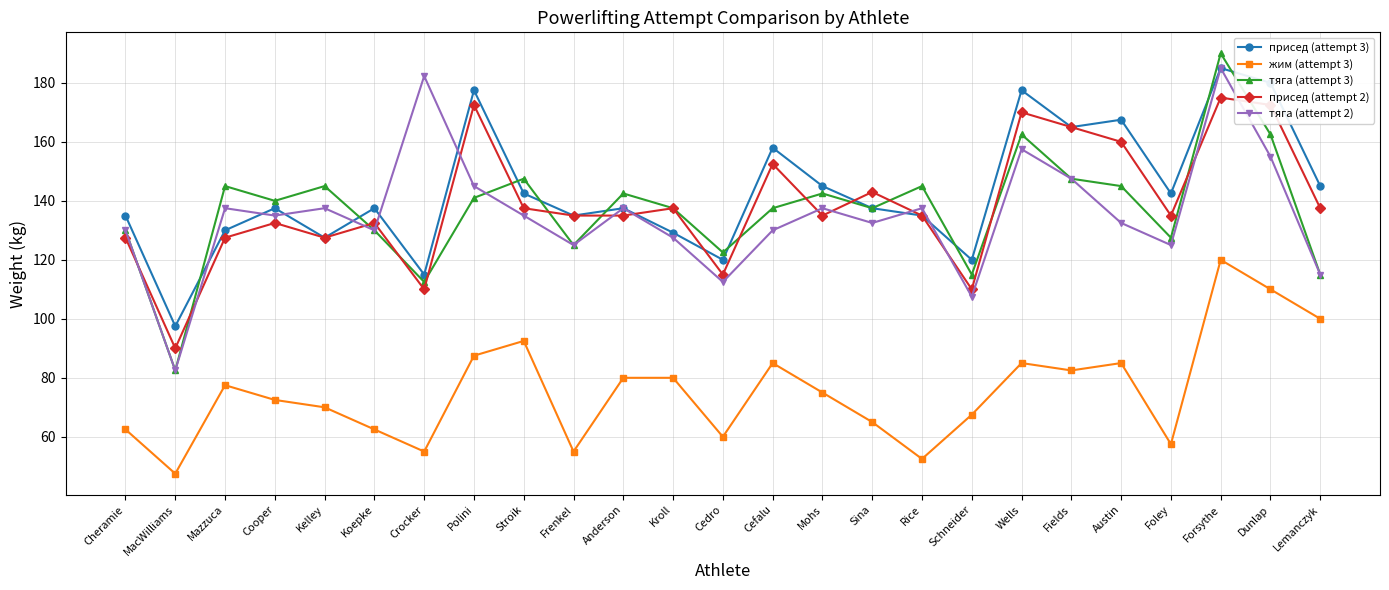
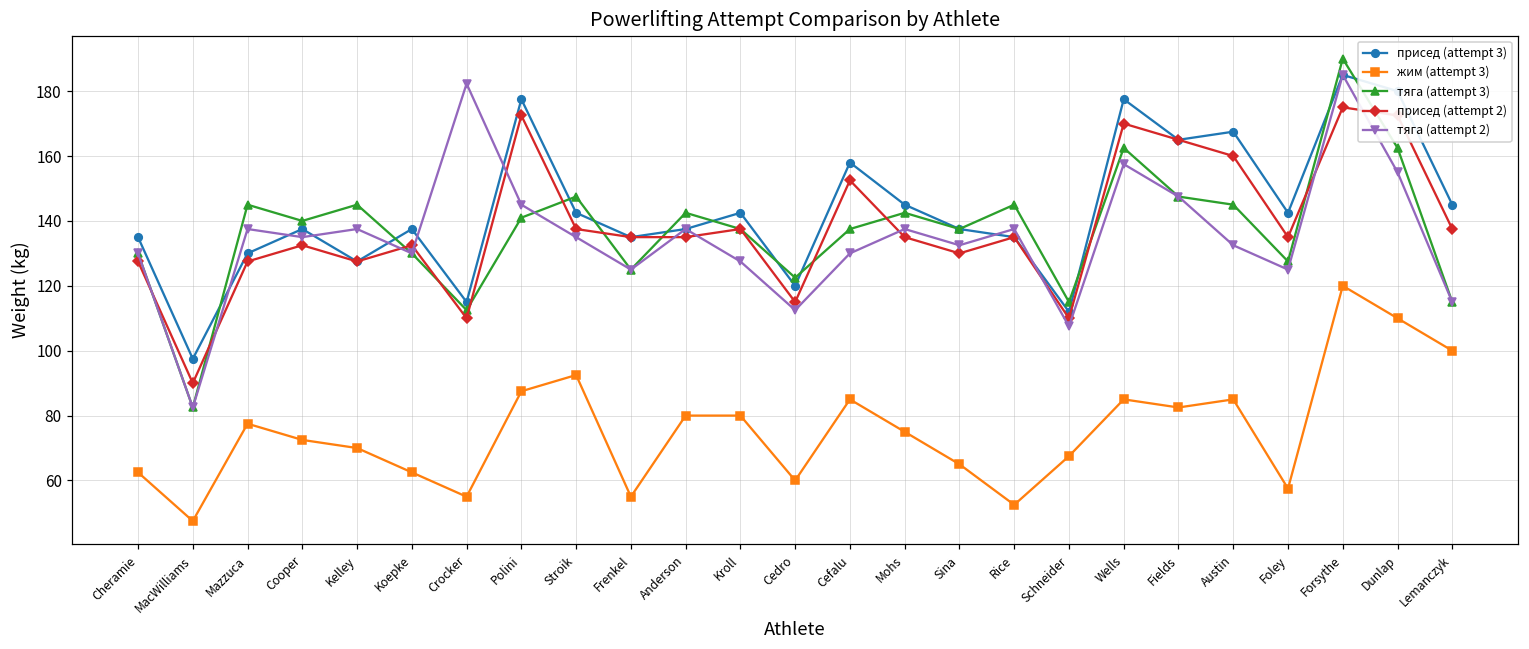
присед (attempt 3), Kroll: 129 -> 143
присед (attempt 2), Sina: 143 -> 130
присед (attempt 3), Schneider: 120 -> 112
